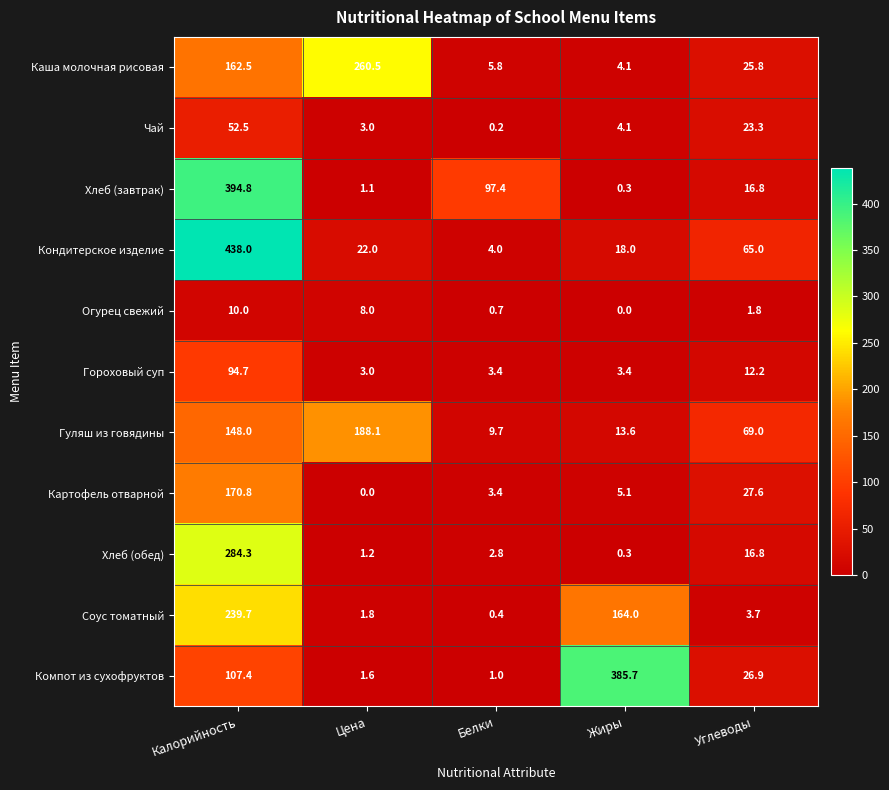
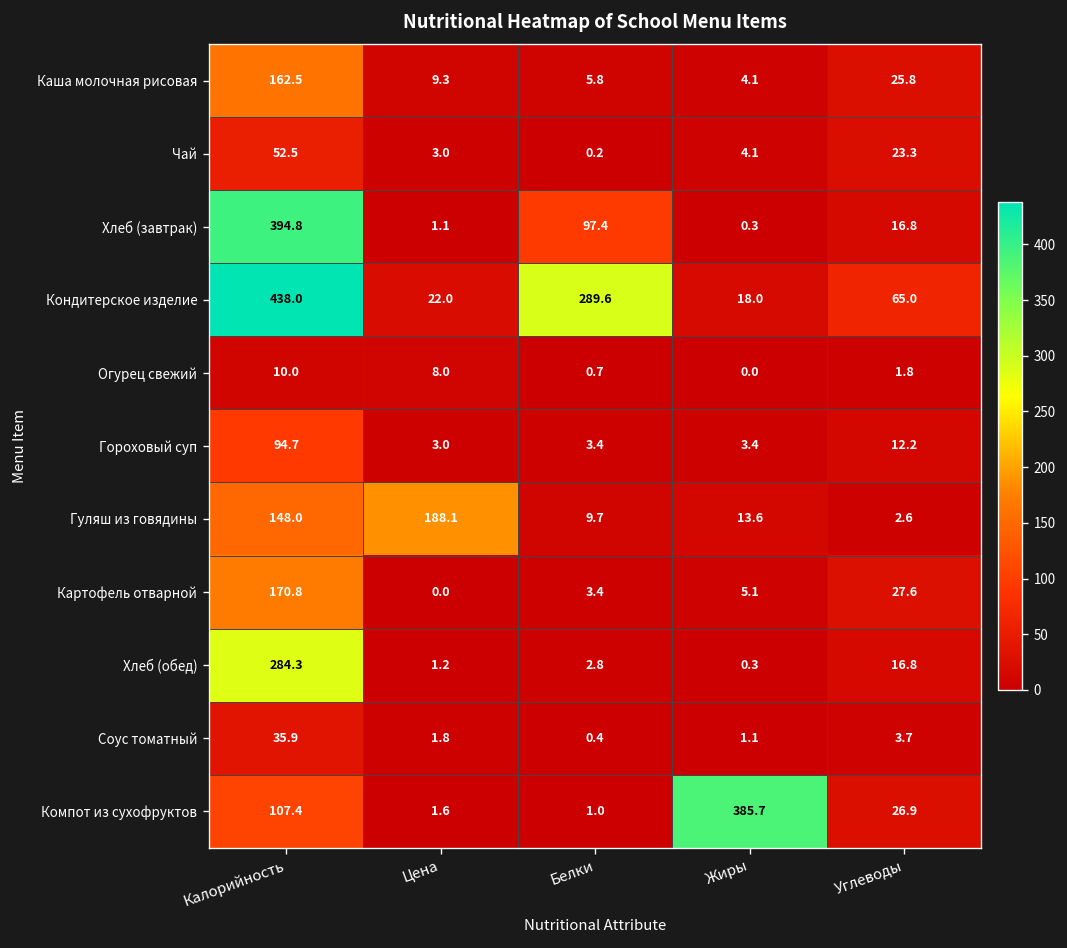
Каша молочная рисовая, Цена: 260.5 -> 9.3
Кондитерское изделие, Белки: 4.0 -> 289.6
Гуляш из говядины, Углеводы: 69.0 -> 2.6
Соус томатный, Калорийность: 239.7 -> 35.9
Соус томатный, Жиры: 164.0 -> 1.1
